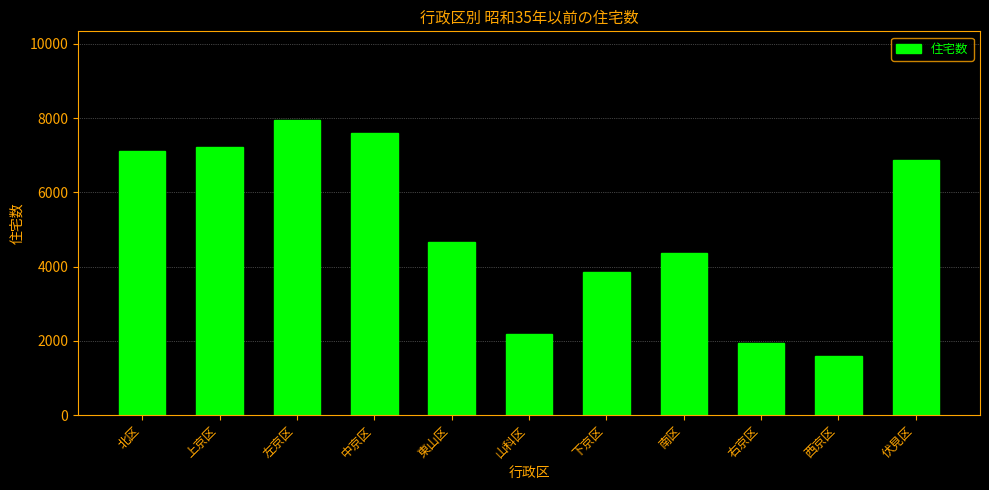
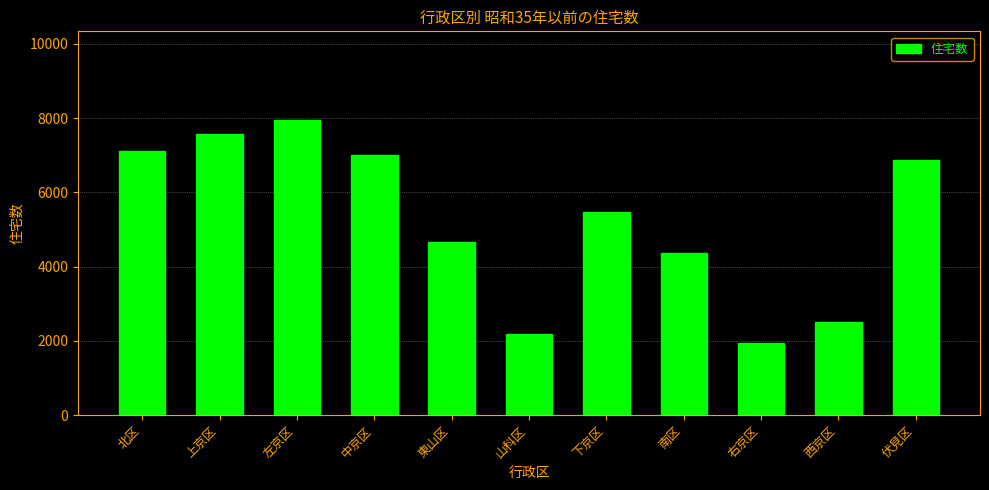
上京区: 7200 -> 7600
中京区: 7600 -> 7000
下京区: 3900 -> 5500
西京区: 1600 -> 2500
